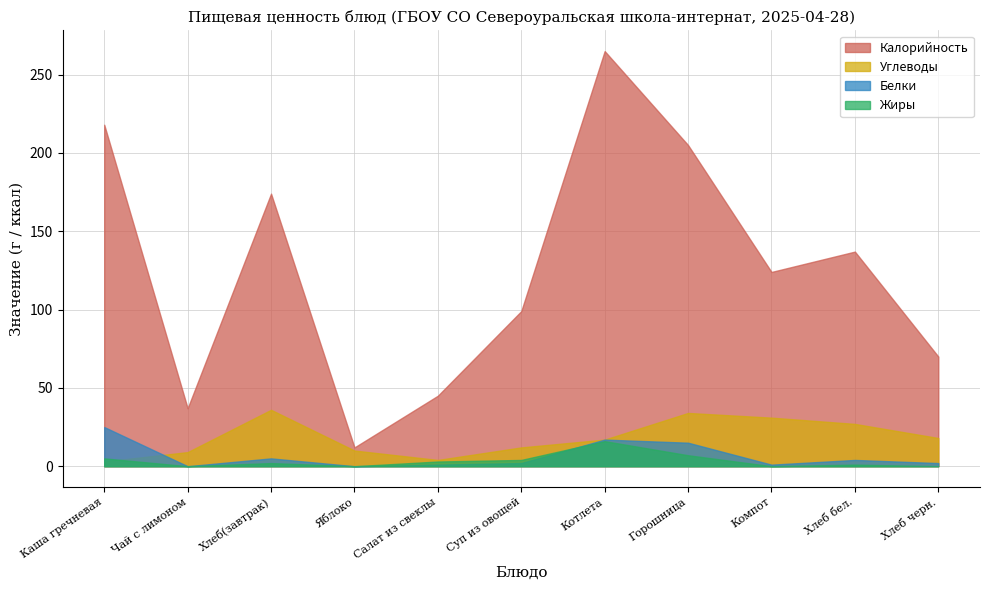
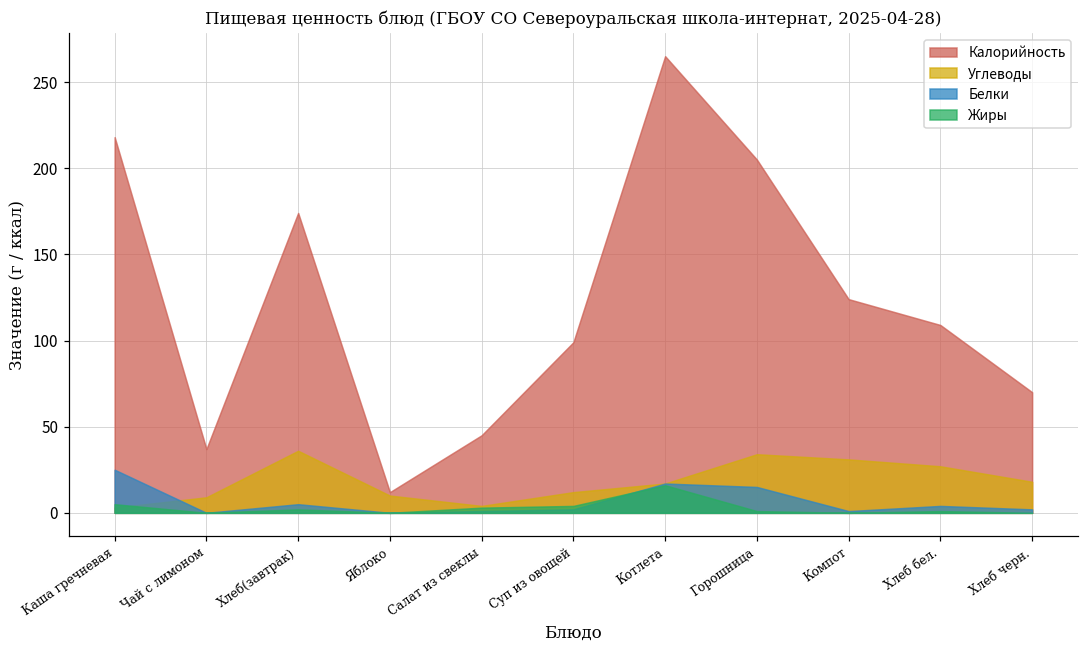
Жиры, Горошница: 7 -> 1
Калорийность, Хлеб бел.: 137 -> 109
